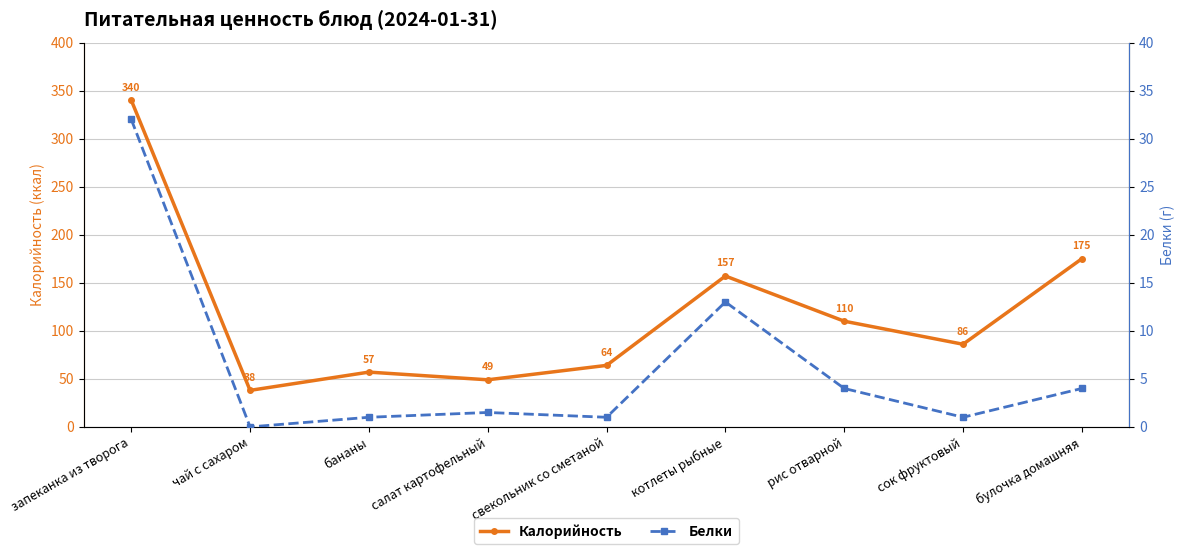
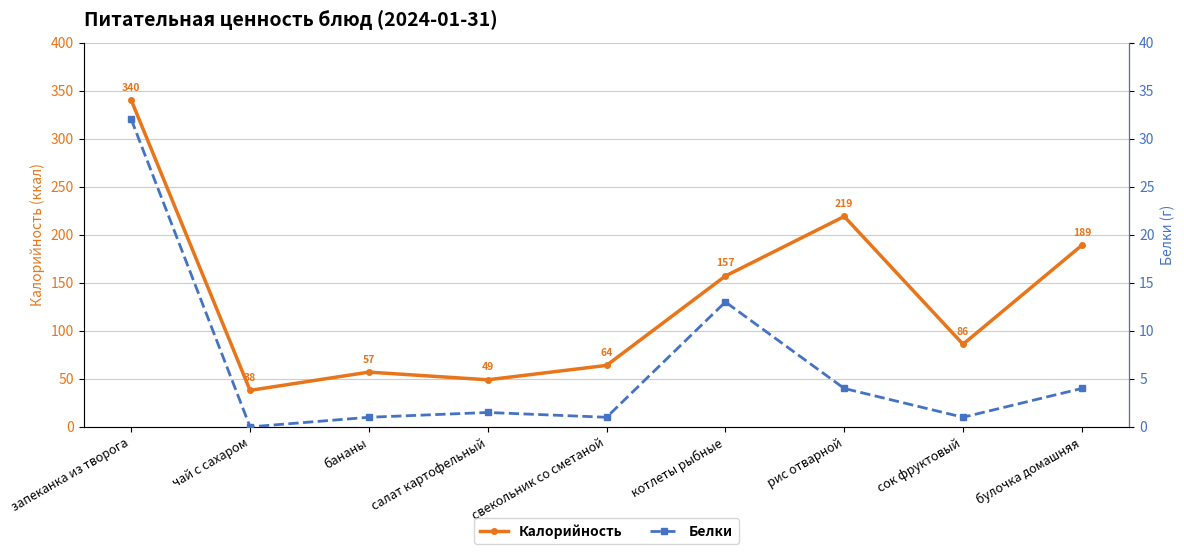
Калорийность, рис отварной: 110 -> 219
Калорийность, булочка домашняя: 175 -> 189
